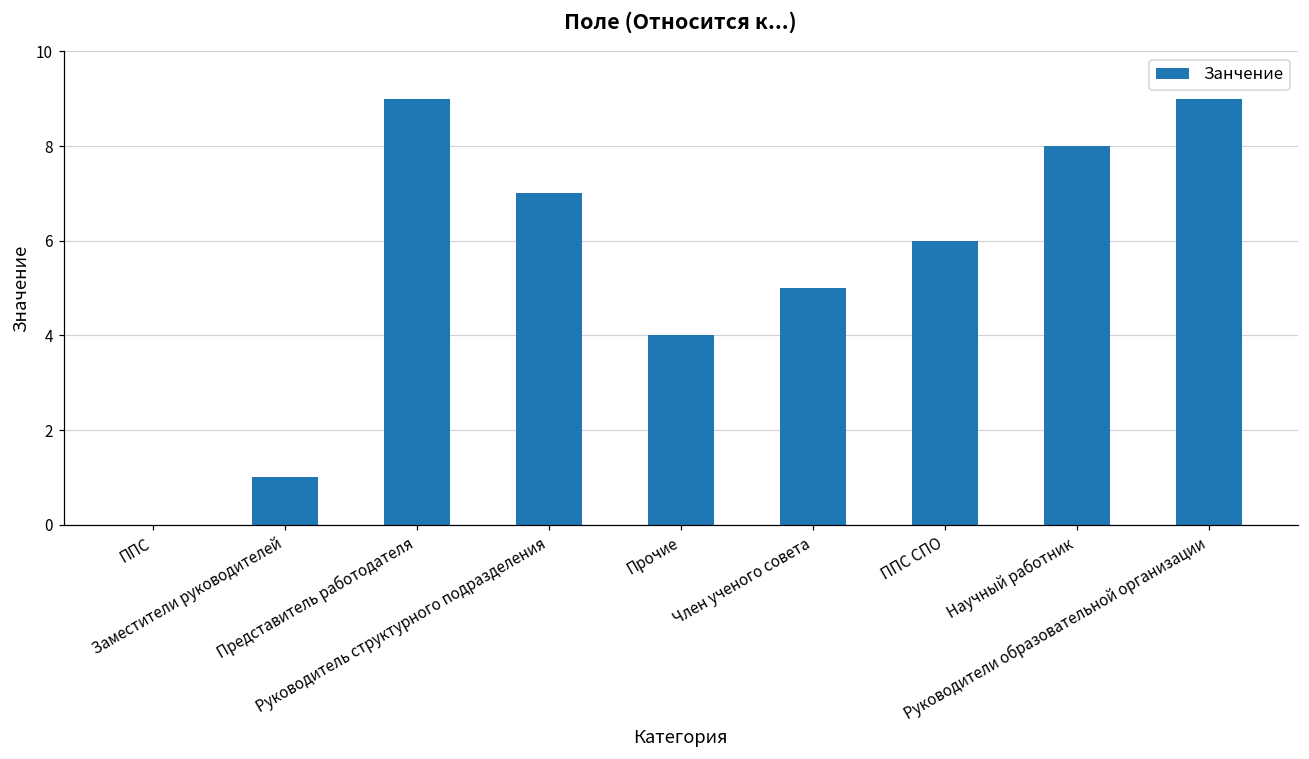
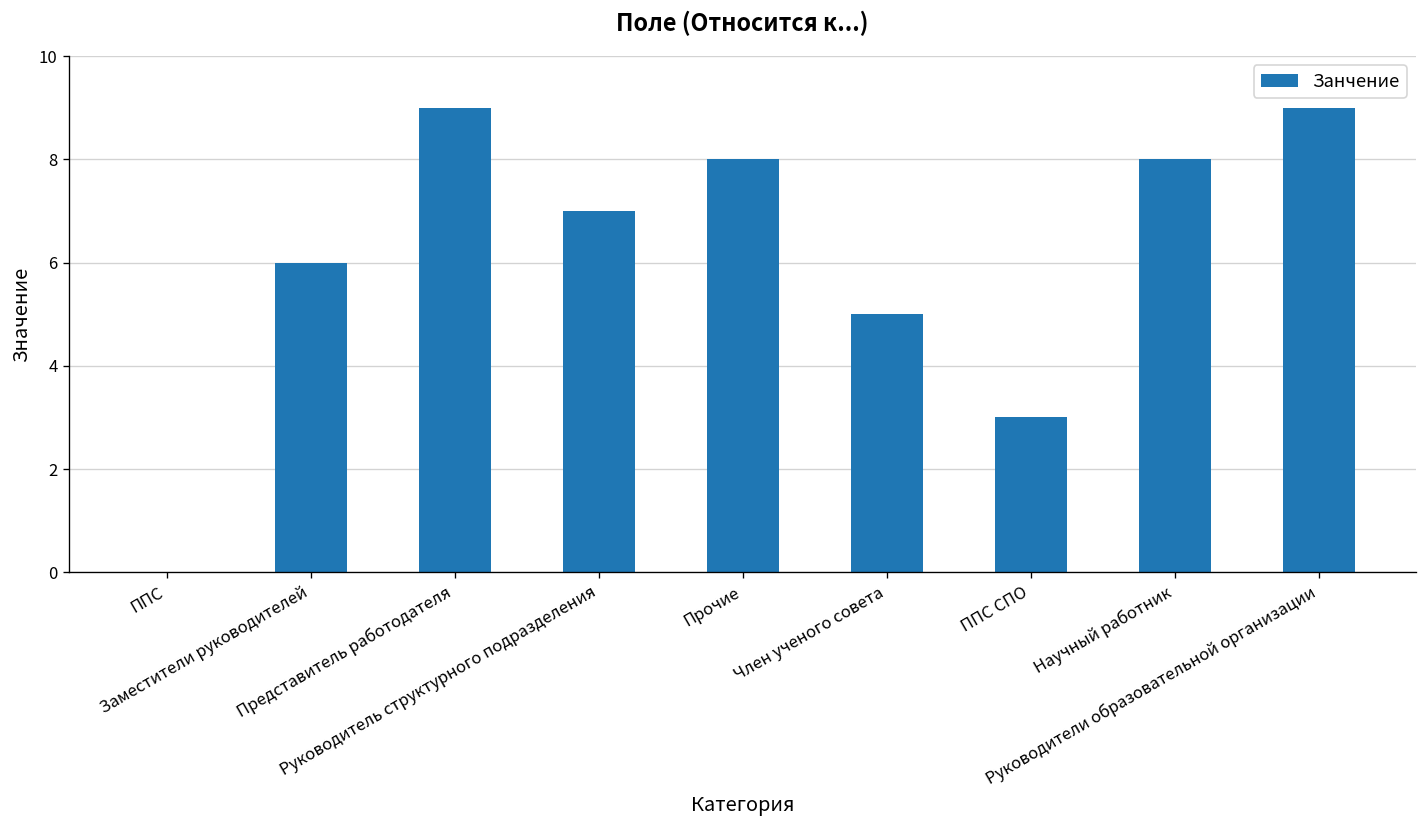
Заместители руководителей: 1 -> 6
Прочие: 4 -> 8
ППС СПО: 6 -> 3
